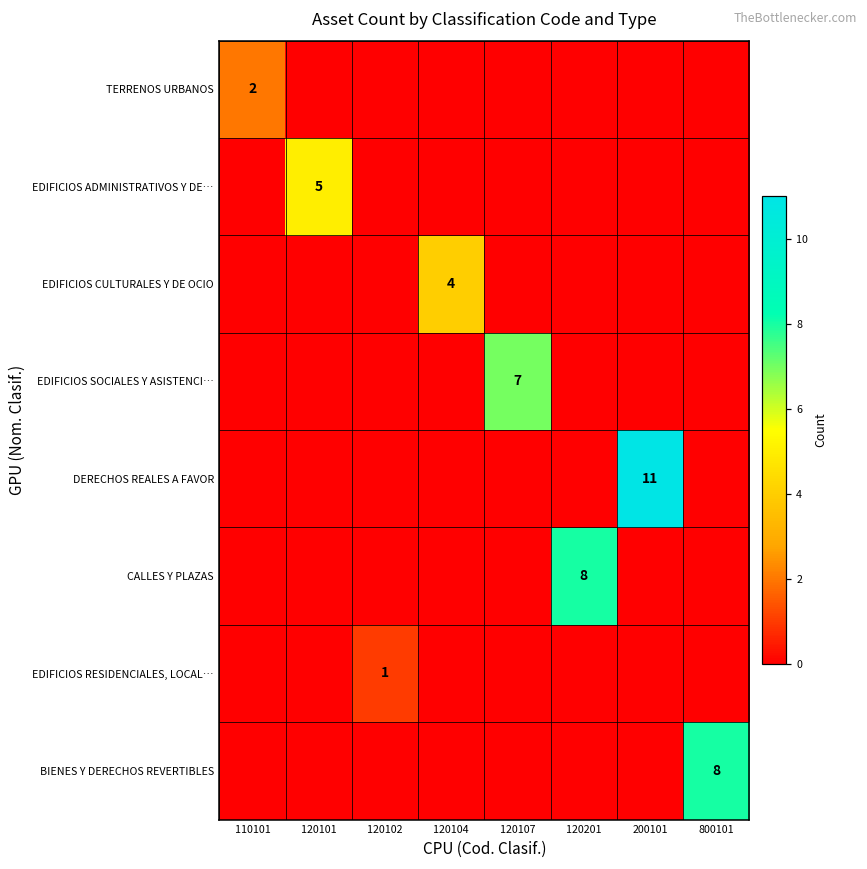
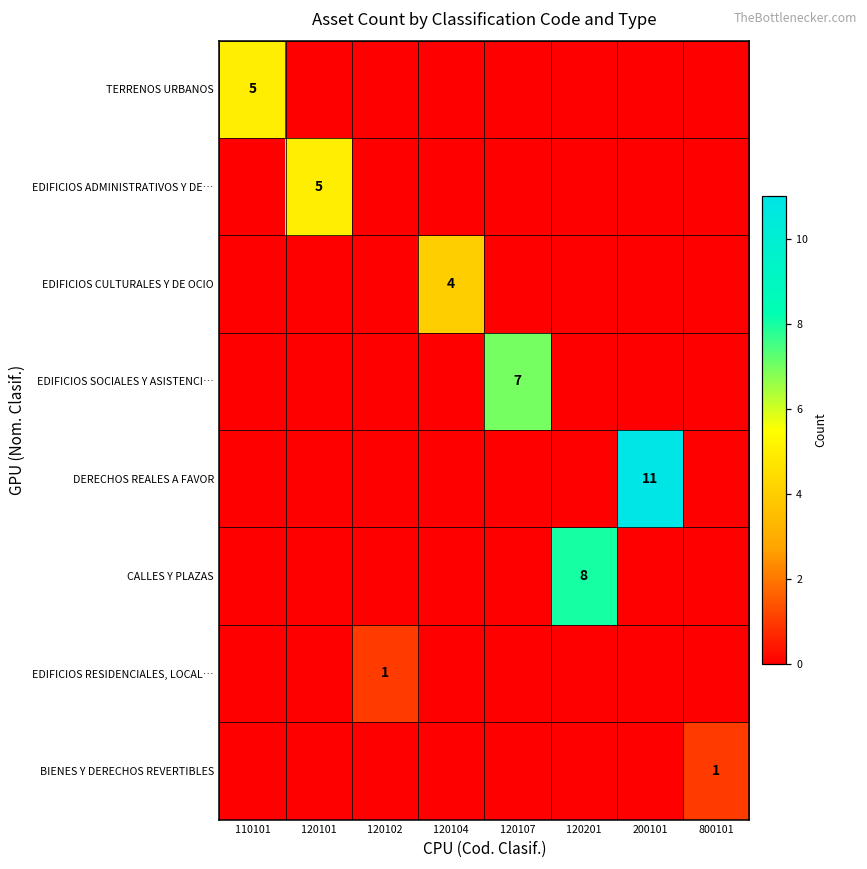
TERRENOS URBANOS, 110101: 2 -> 5
BIENES Y DERECHOS REVERTIBLES, 800101: 8 -> 1
